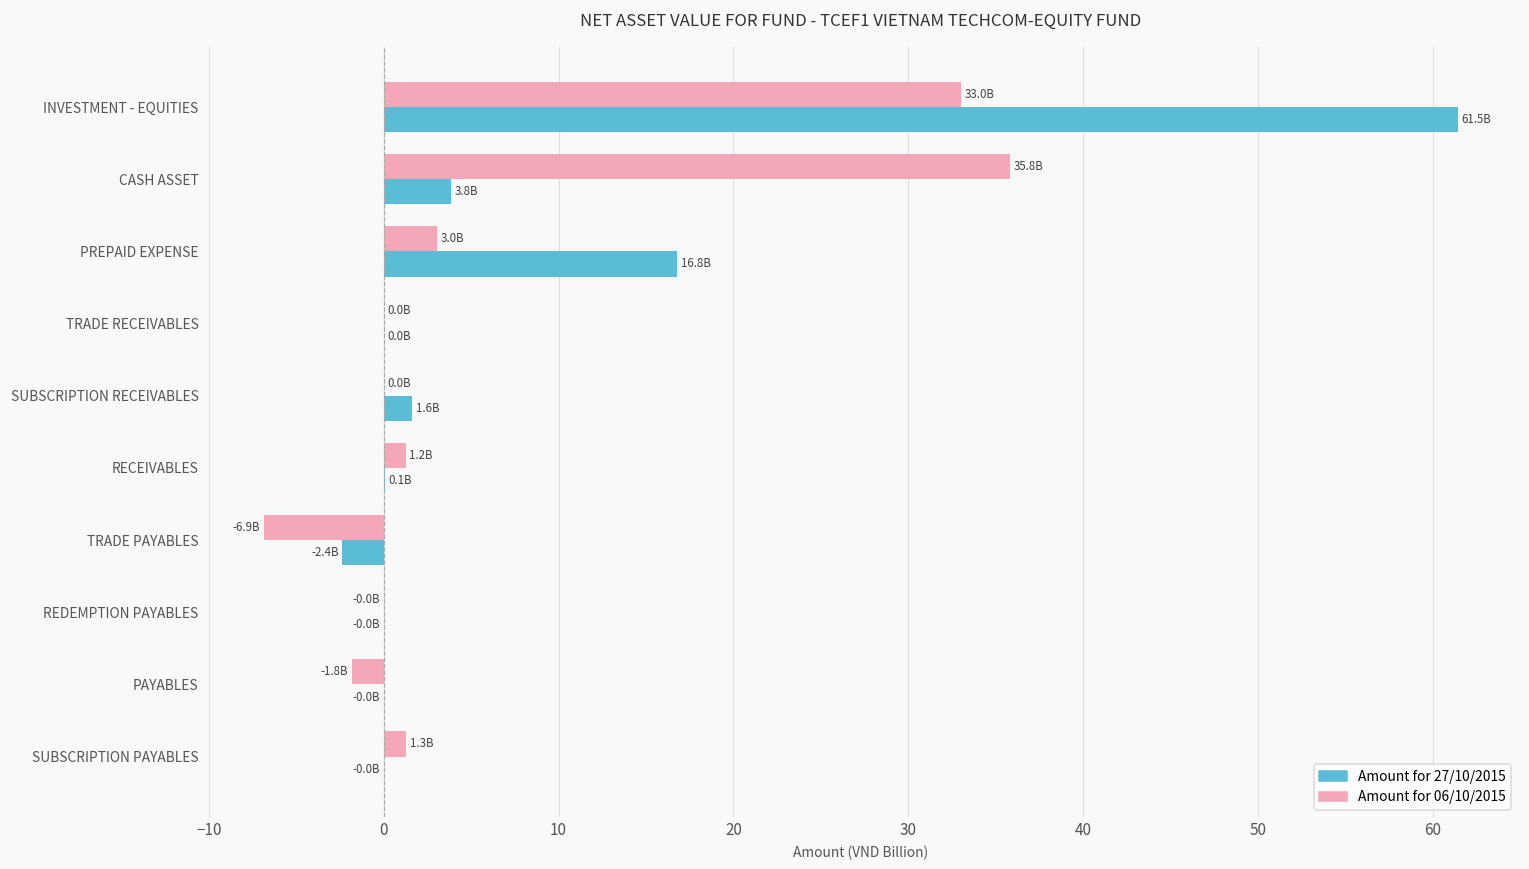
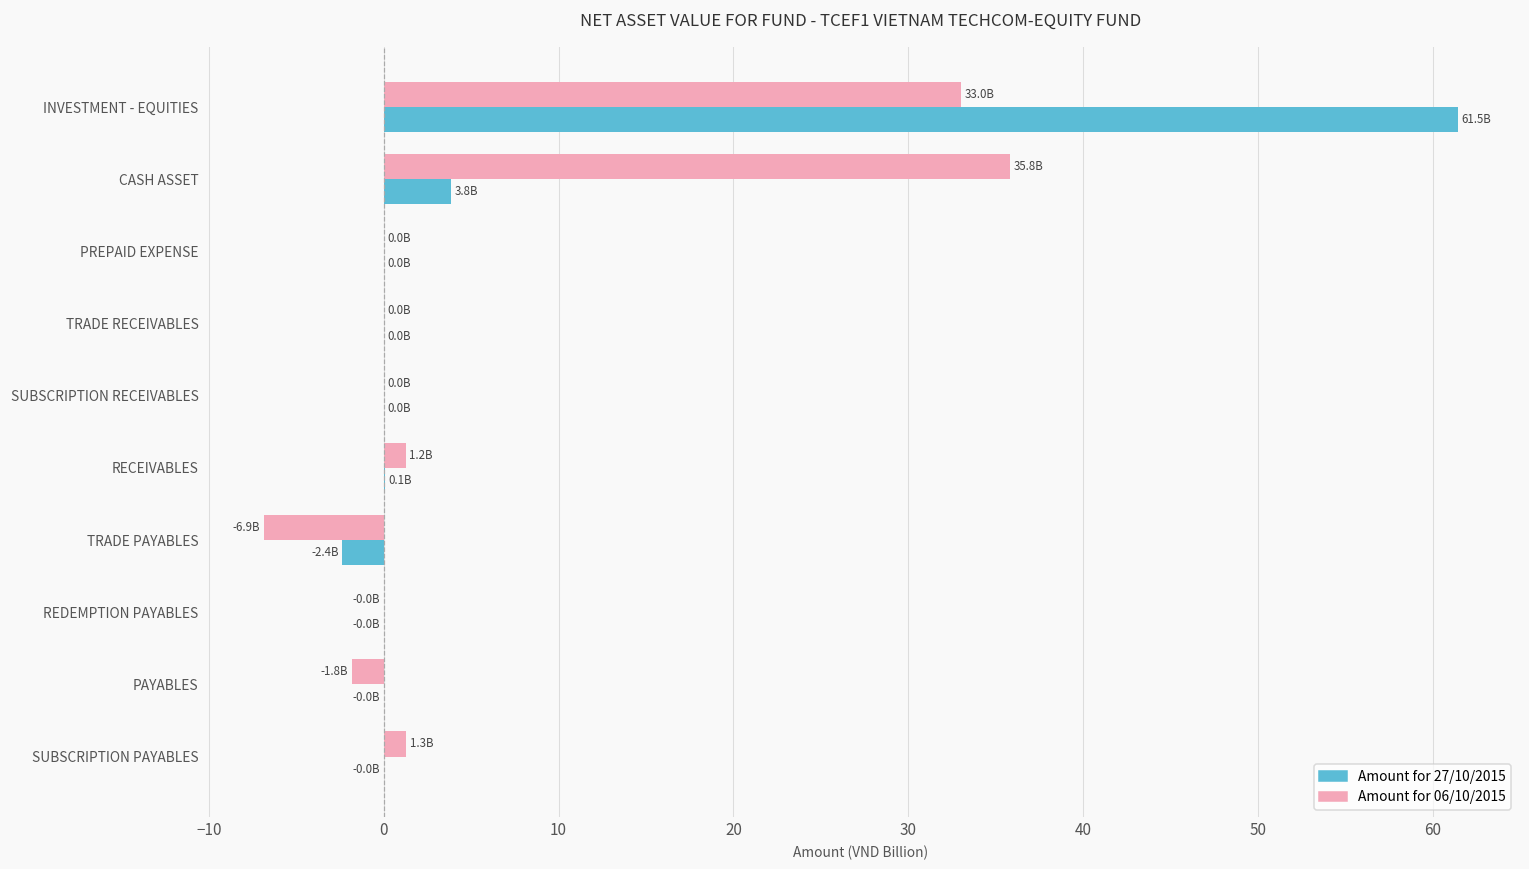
Amount for 06/10/2015, PREPAID EXPENSE: 3.0B -> 0.0B
Amount for 27/10/2015, PREPAID EXPENSE: 16.8B -> 0.0B
Amount for 27/10/2015, SUBSCRIPTION RECEIVABLES: 1.6B -> 0.0B
